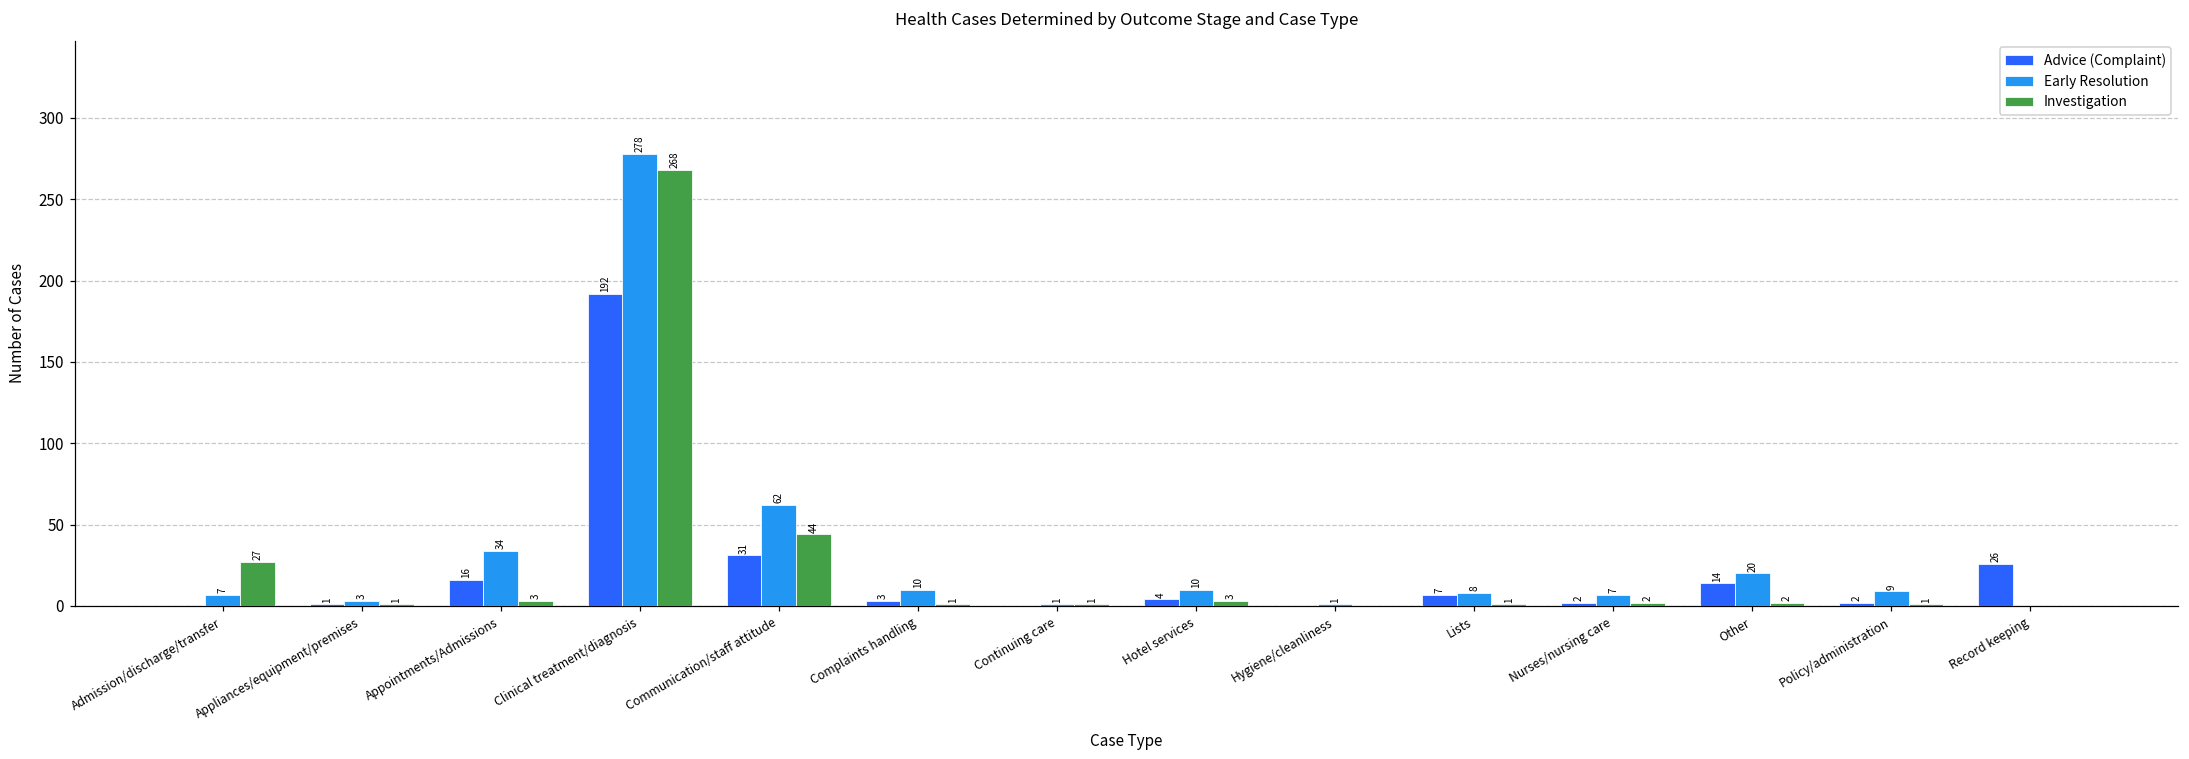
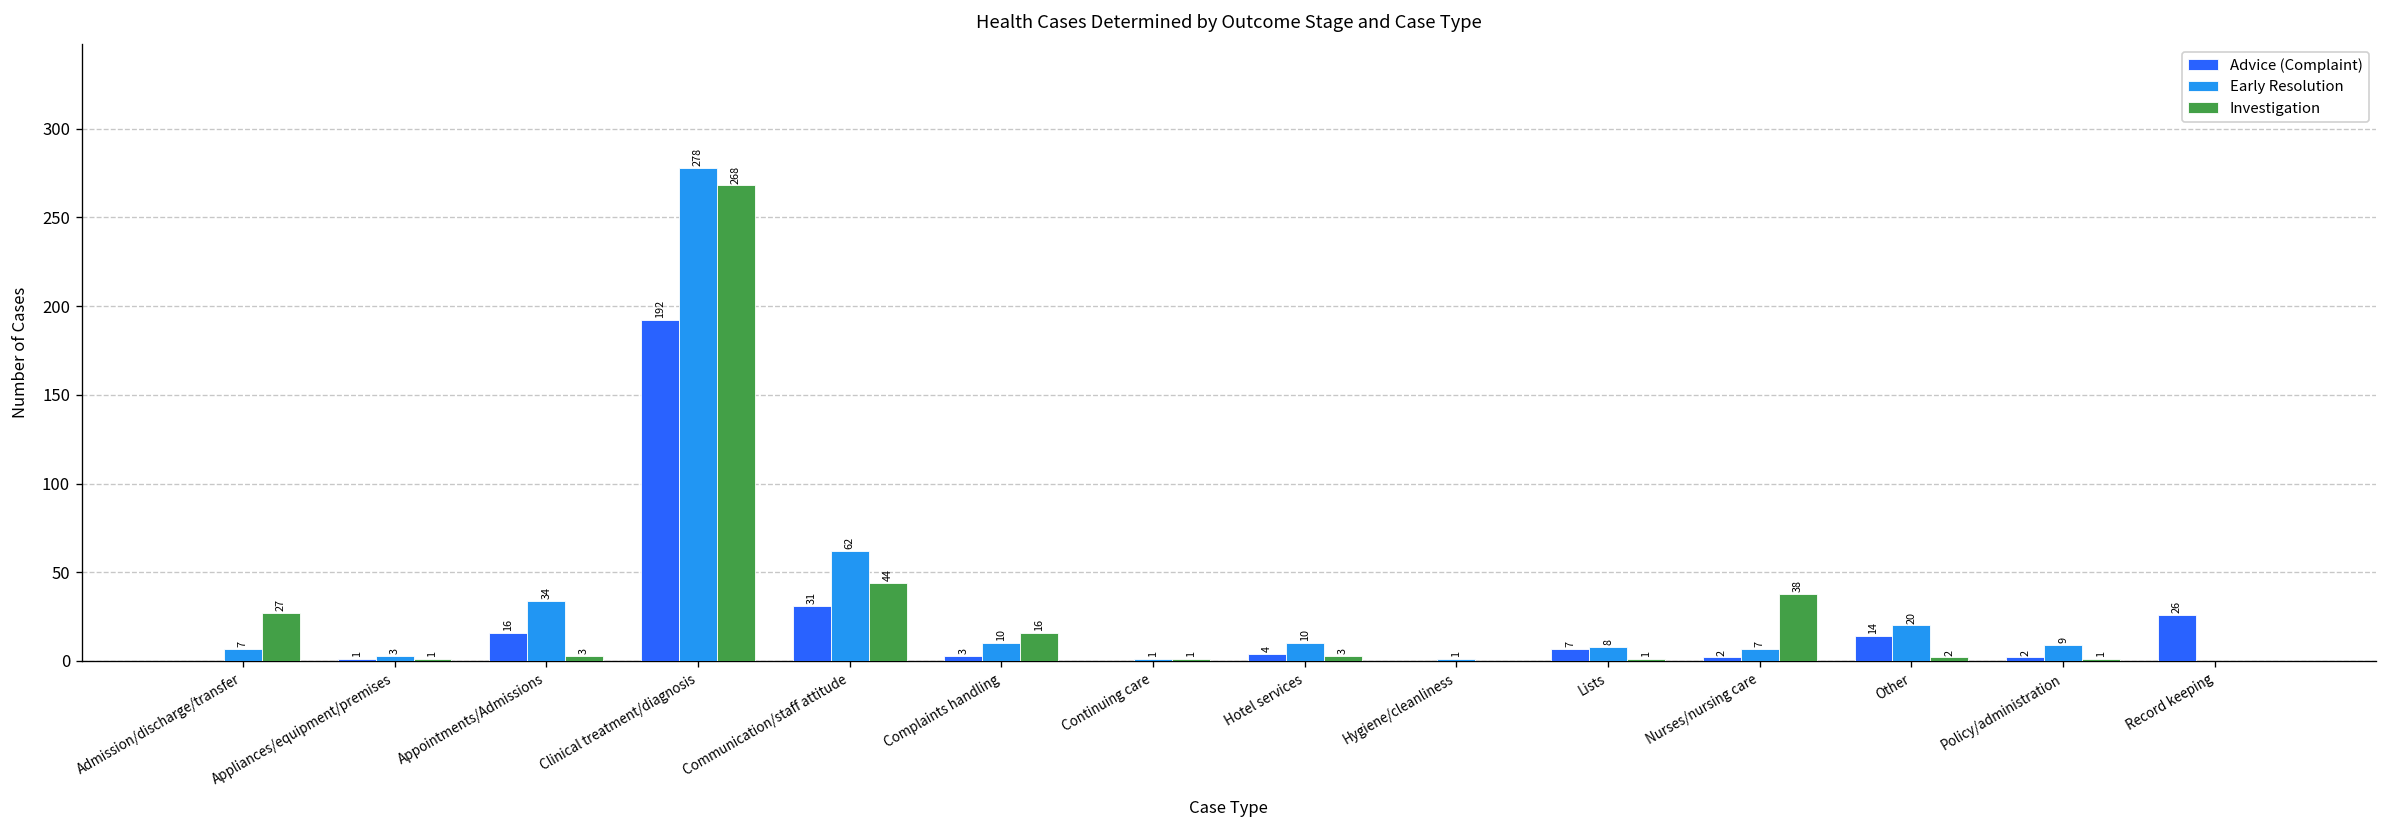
Investigation, Complaints handling: 1 -> 16
Investigation, Nurses/nursing care: 2 -> 38
